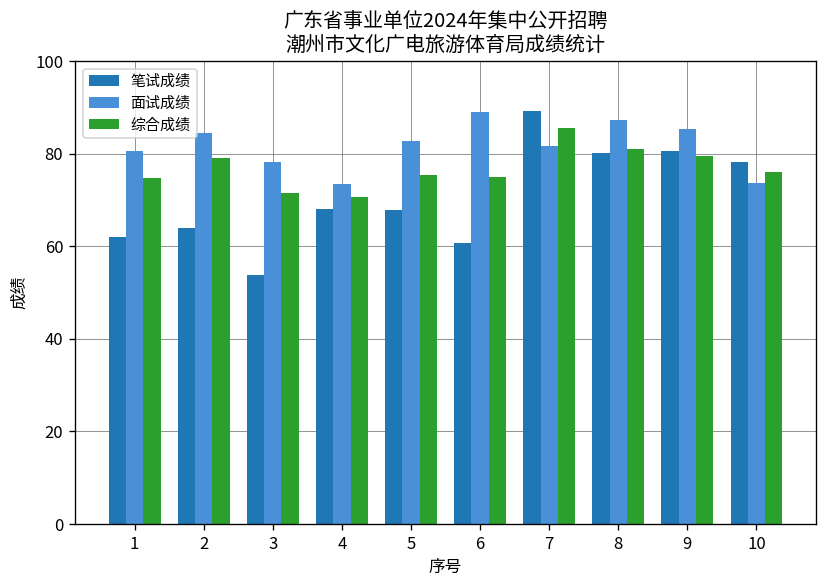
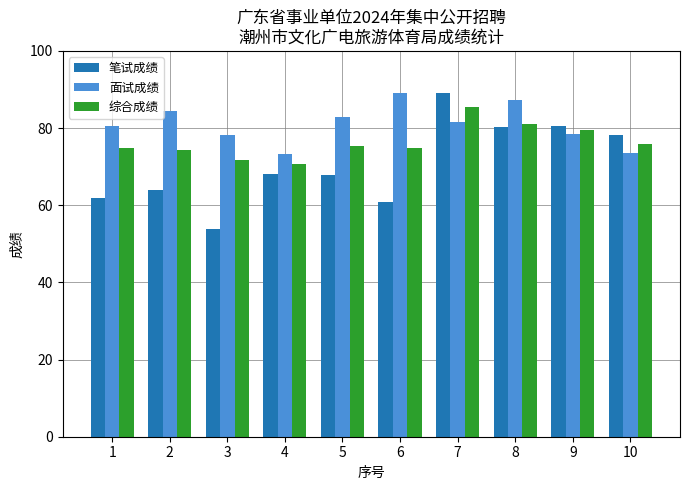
综合成绩, 2: 79 -> 74
面试成绩, 9: 85 -> 78
